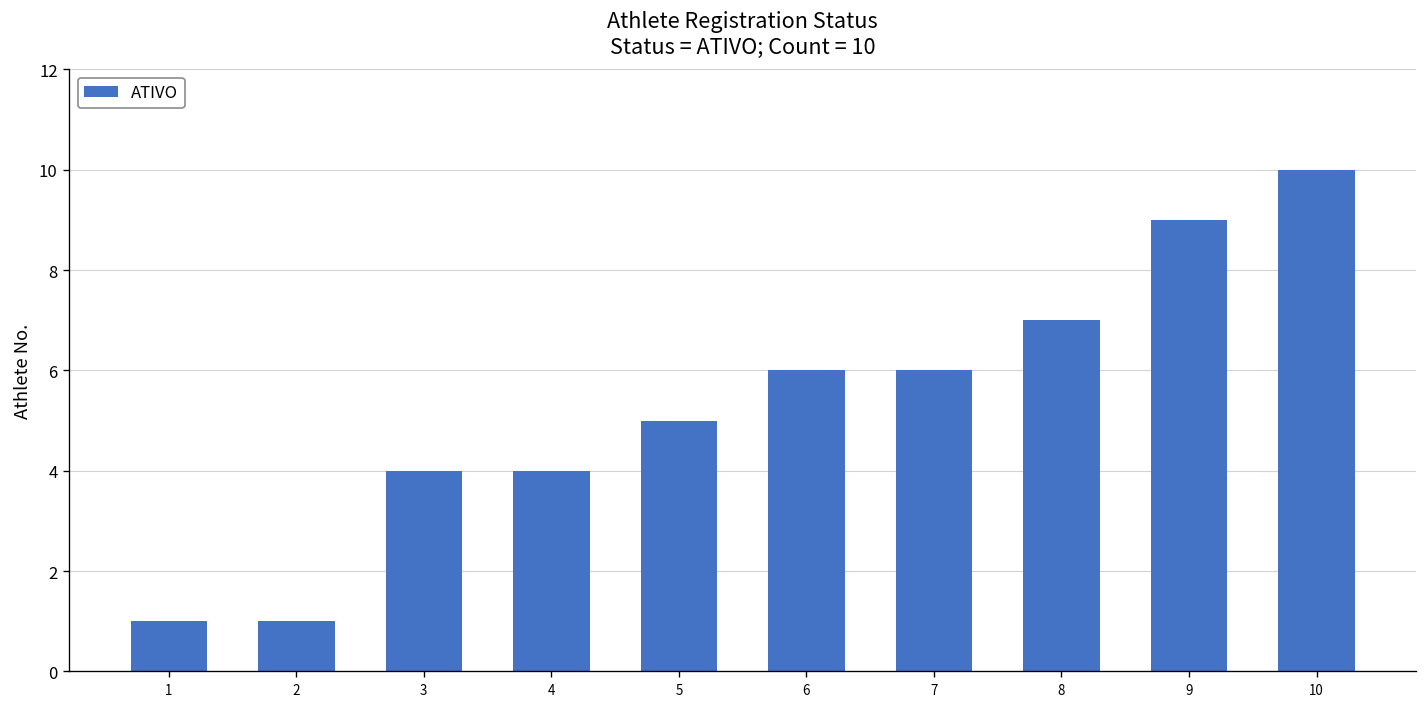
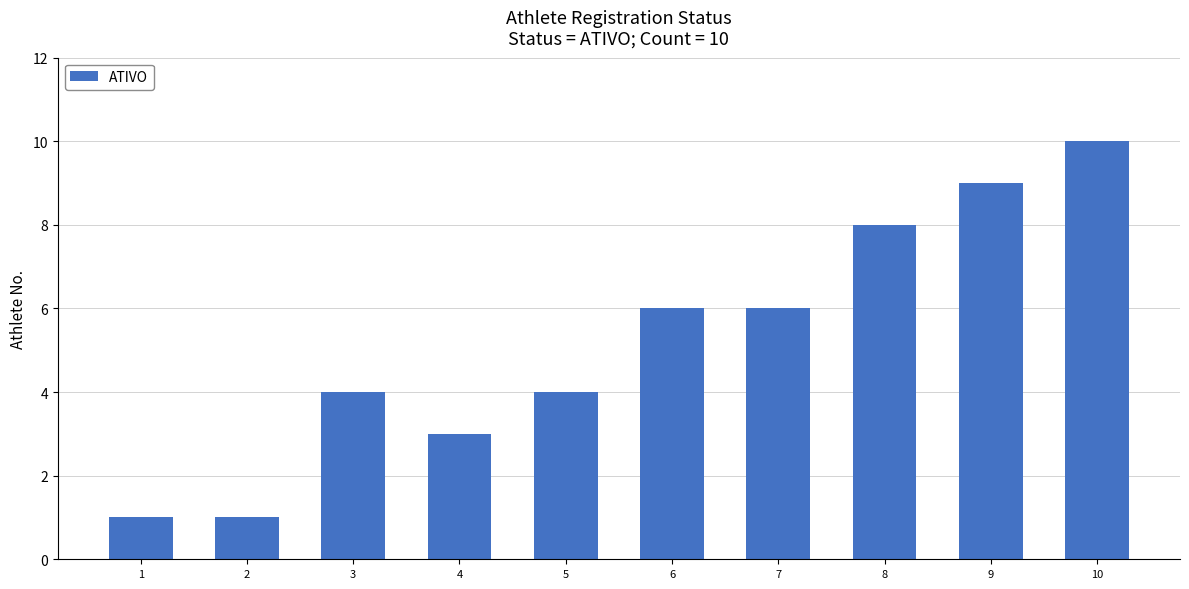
4: 4 -> 3
5: 5 -> 4
8: 7 -> 8
